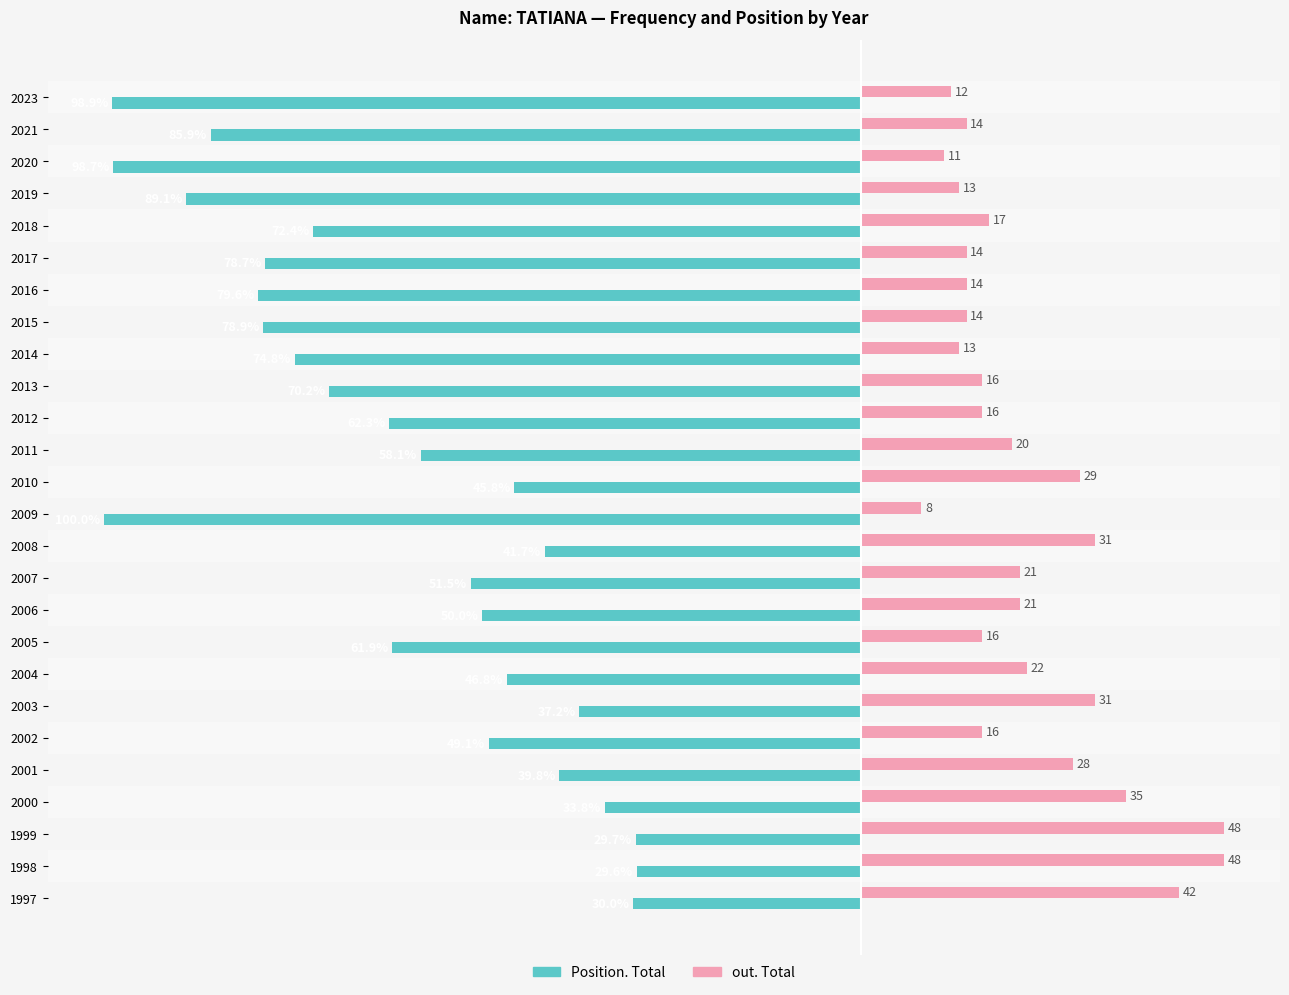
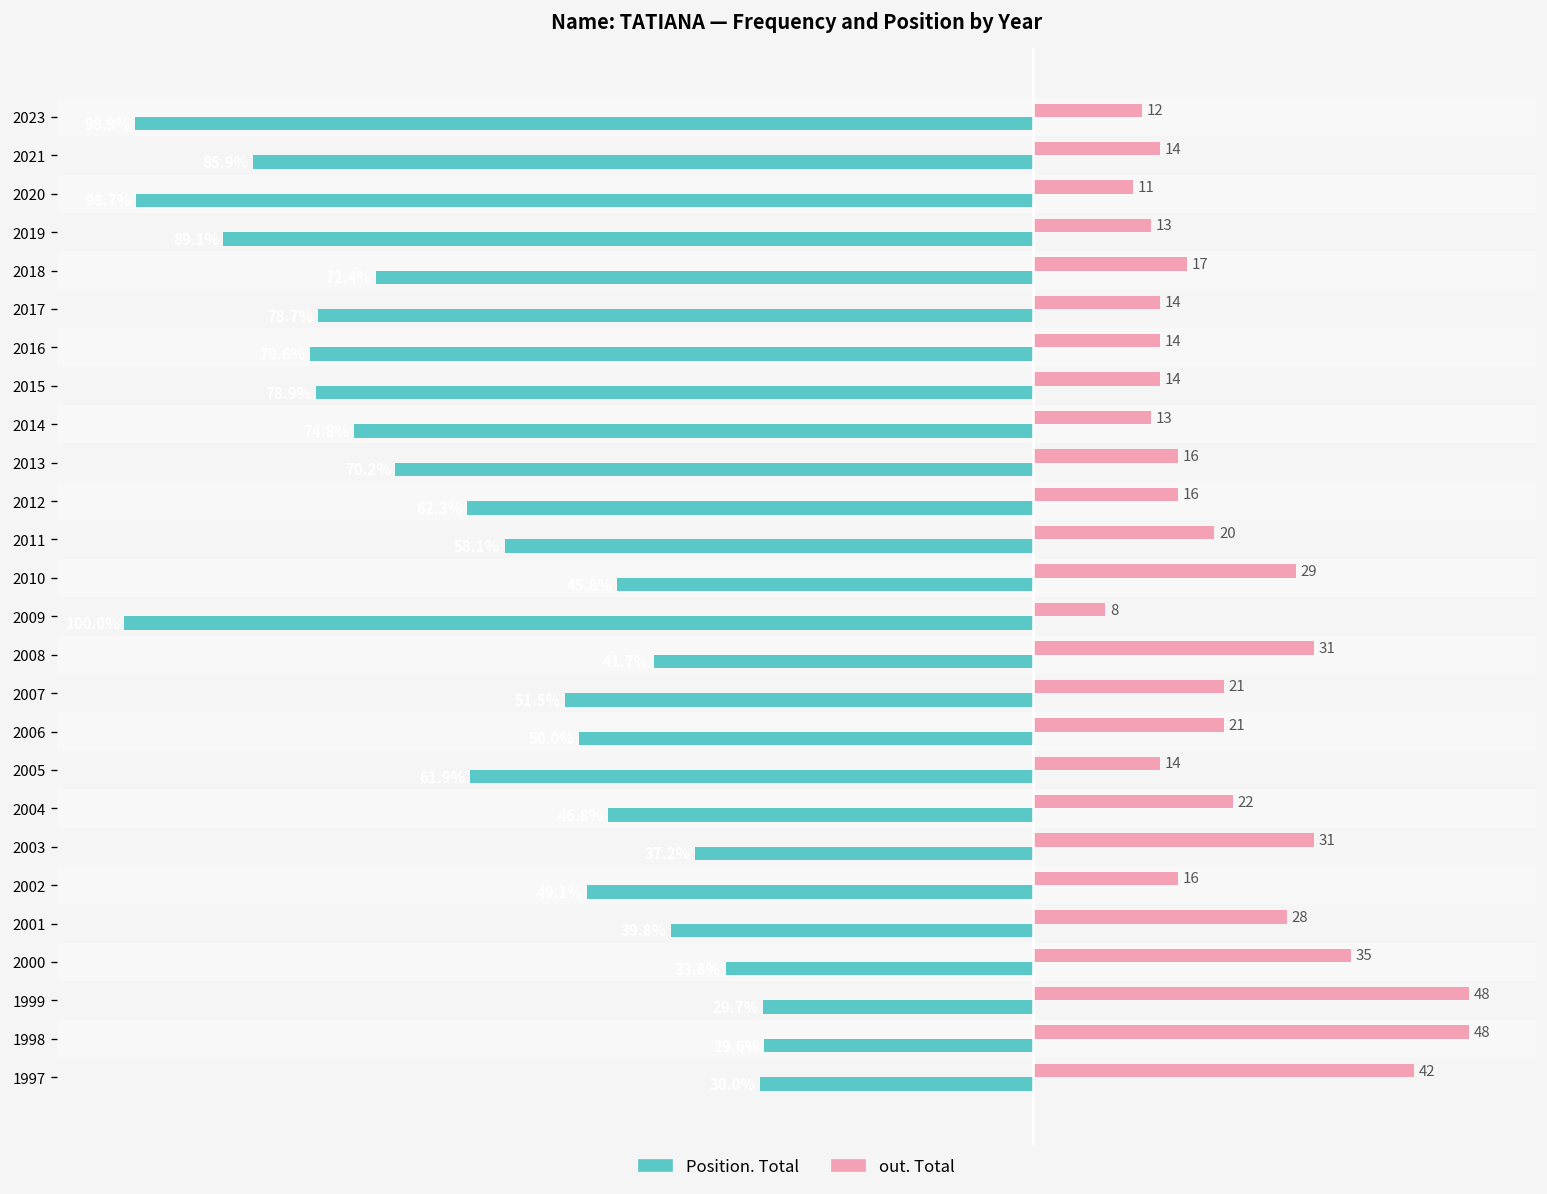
out. Total, 2005: 16 -> 14
